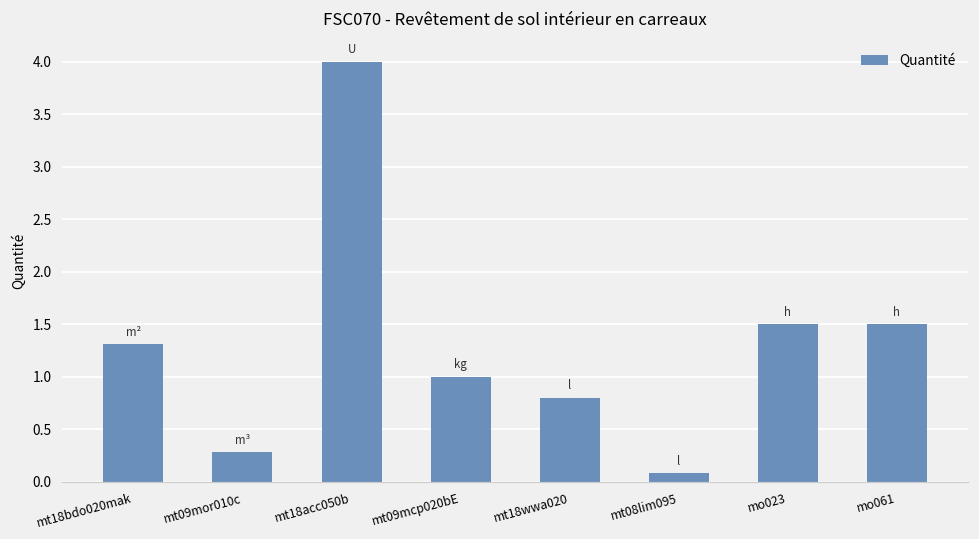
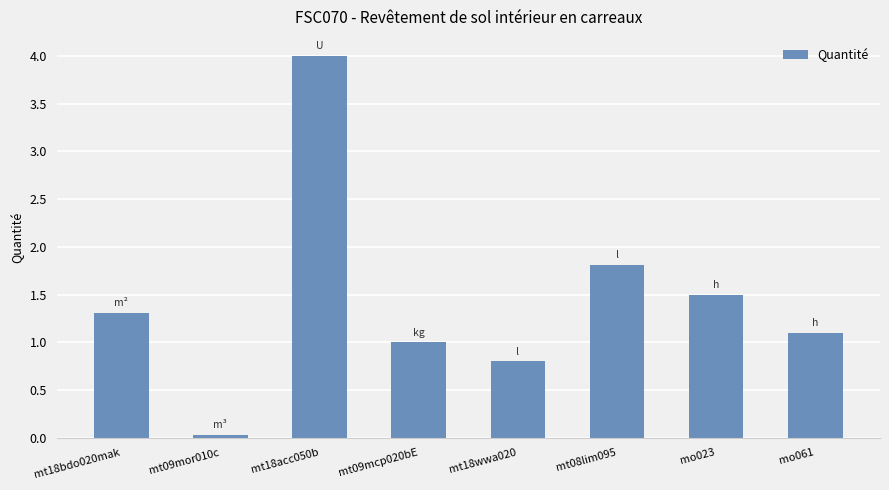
mt09mor010c: 0.3 -> 0.0
mt08lim095: 0.1 -> 1.8
mo061: 1.5 -> 1.1
